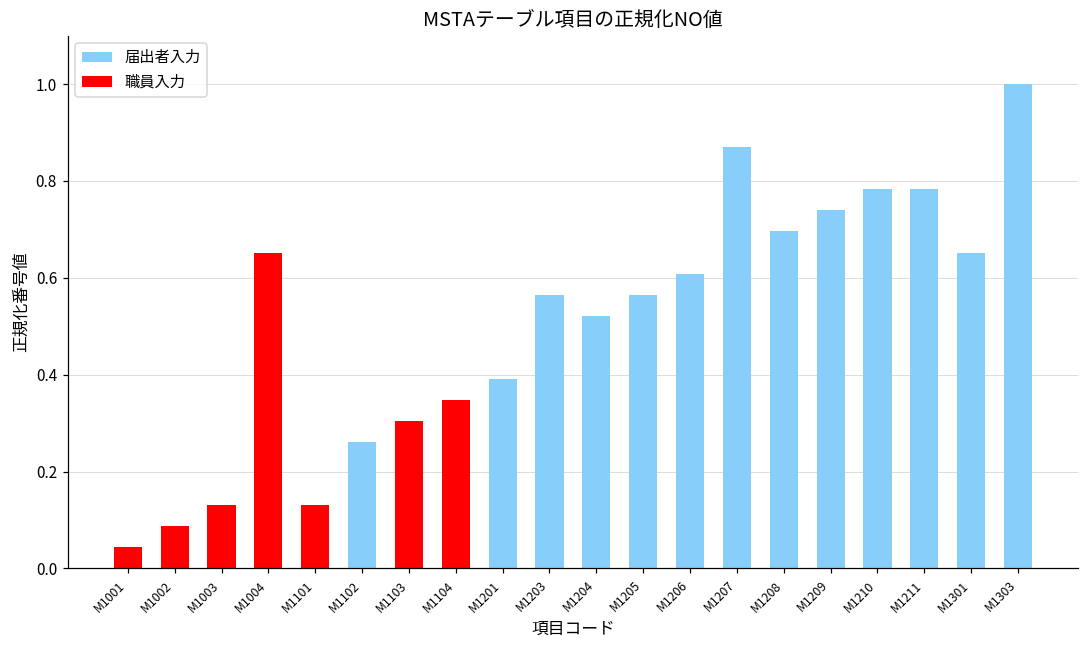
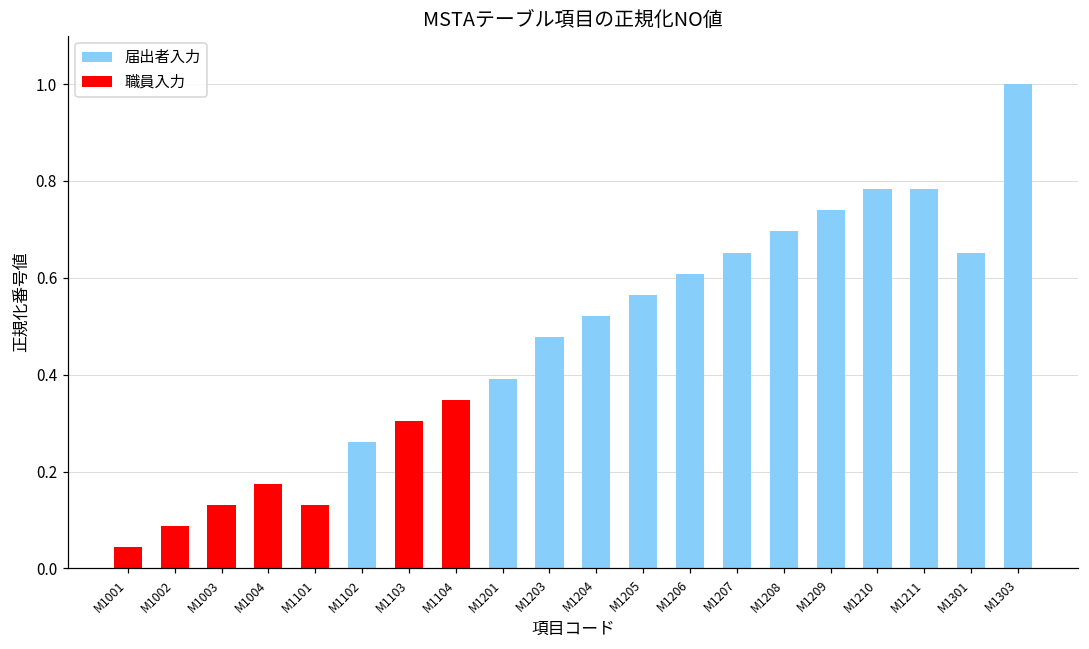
M1004: 0.65 -> 0.17
M1203: 0.57 -> 0.48
M1207: 0.87 -> 0.65
